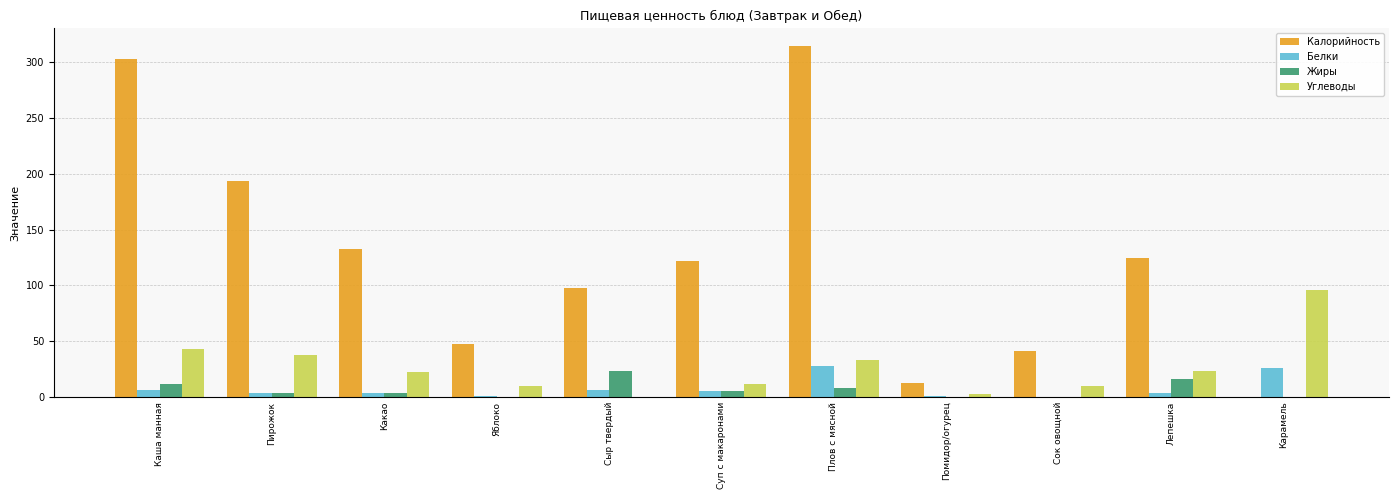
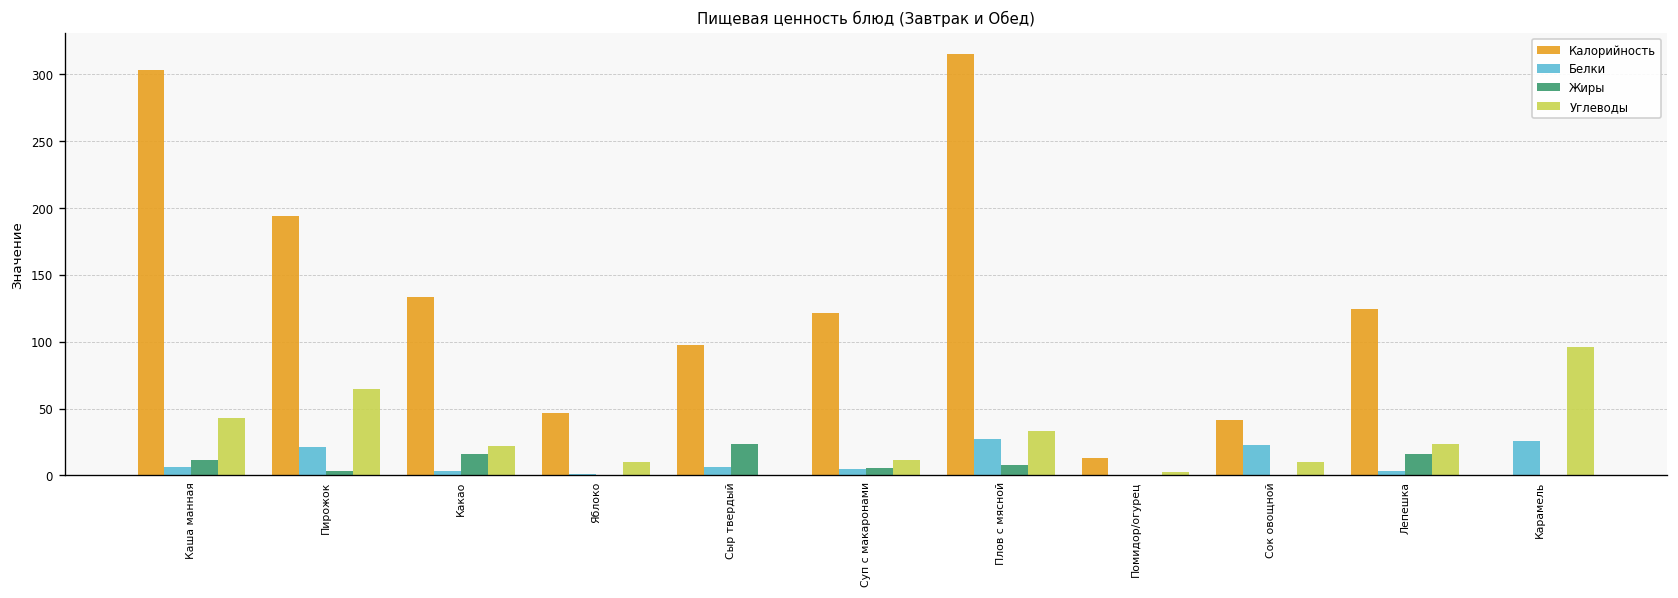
Белки, Пирожок: 4 -> 21
Углеводы, Пирожок: 38 -> 64
Жиры, Какао: 3 -> 16
Белки, Сок овощной: 0 -> 22
